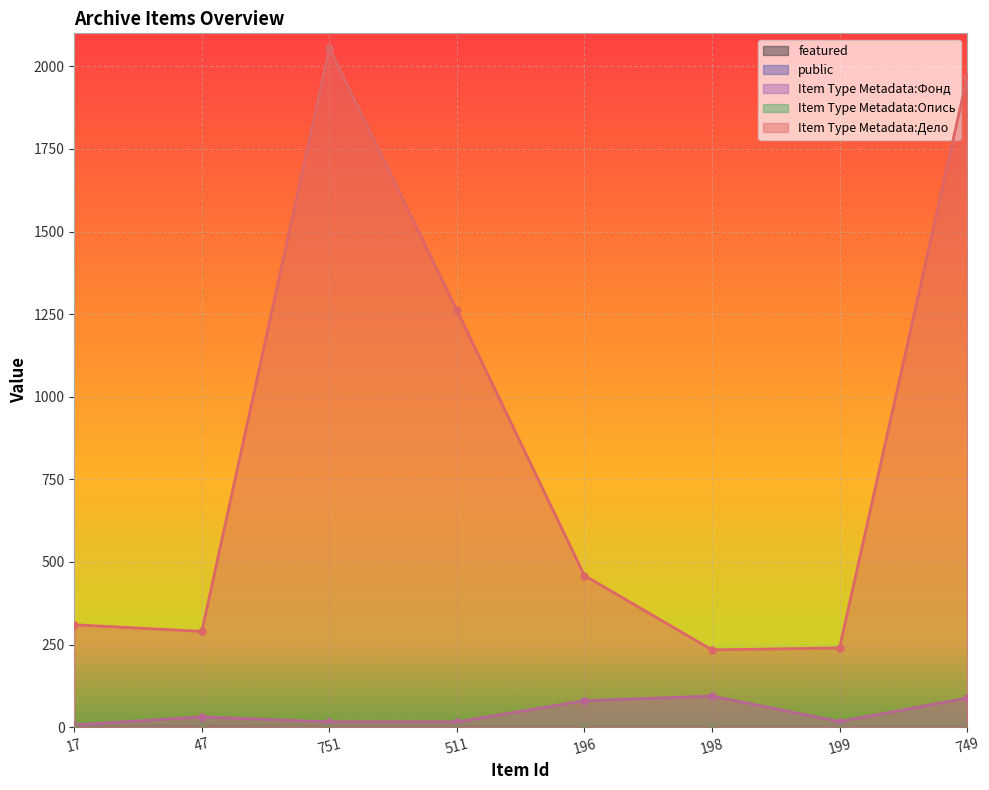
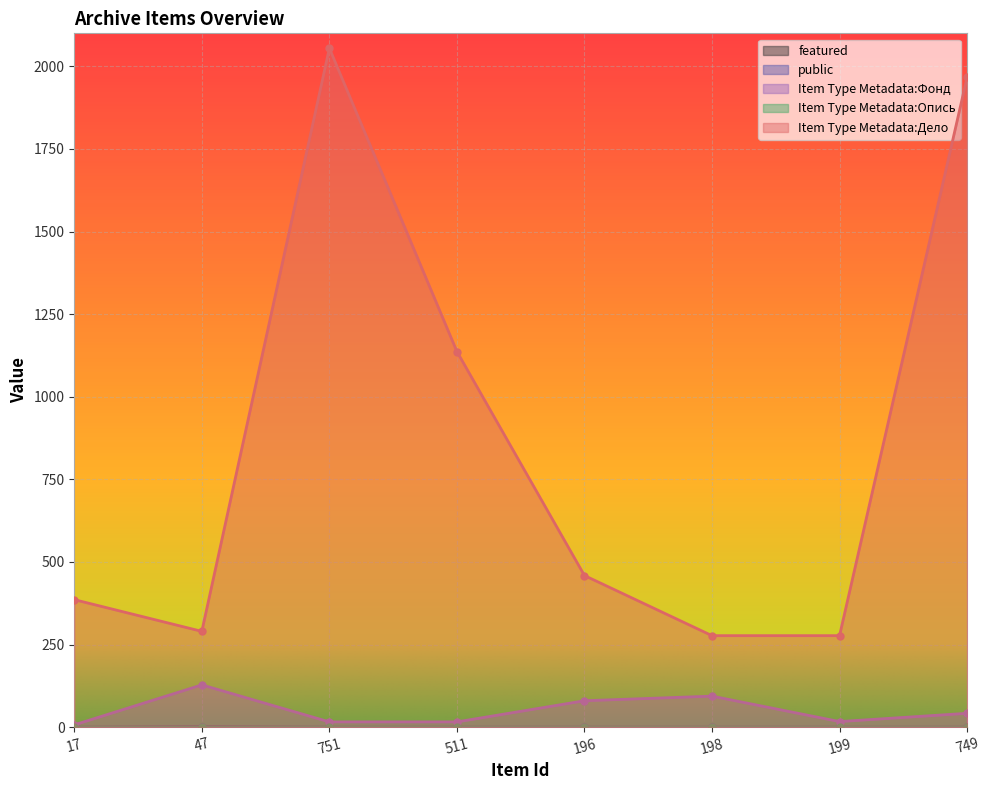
Item Type Metadata:Дело, 17: 310 -> 390
Item Type Metadata:Фонд, 47: 30 -> 130
Item Type Metadata:Дело, 511: 1260 -> 1140
Item Type Metadata:Дело, 198: 230 -> 280
Item Type Metadata:Дело, 199: 240 -> 280
Item Type Metadata:Фонд, 749: 90 -> 40
